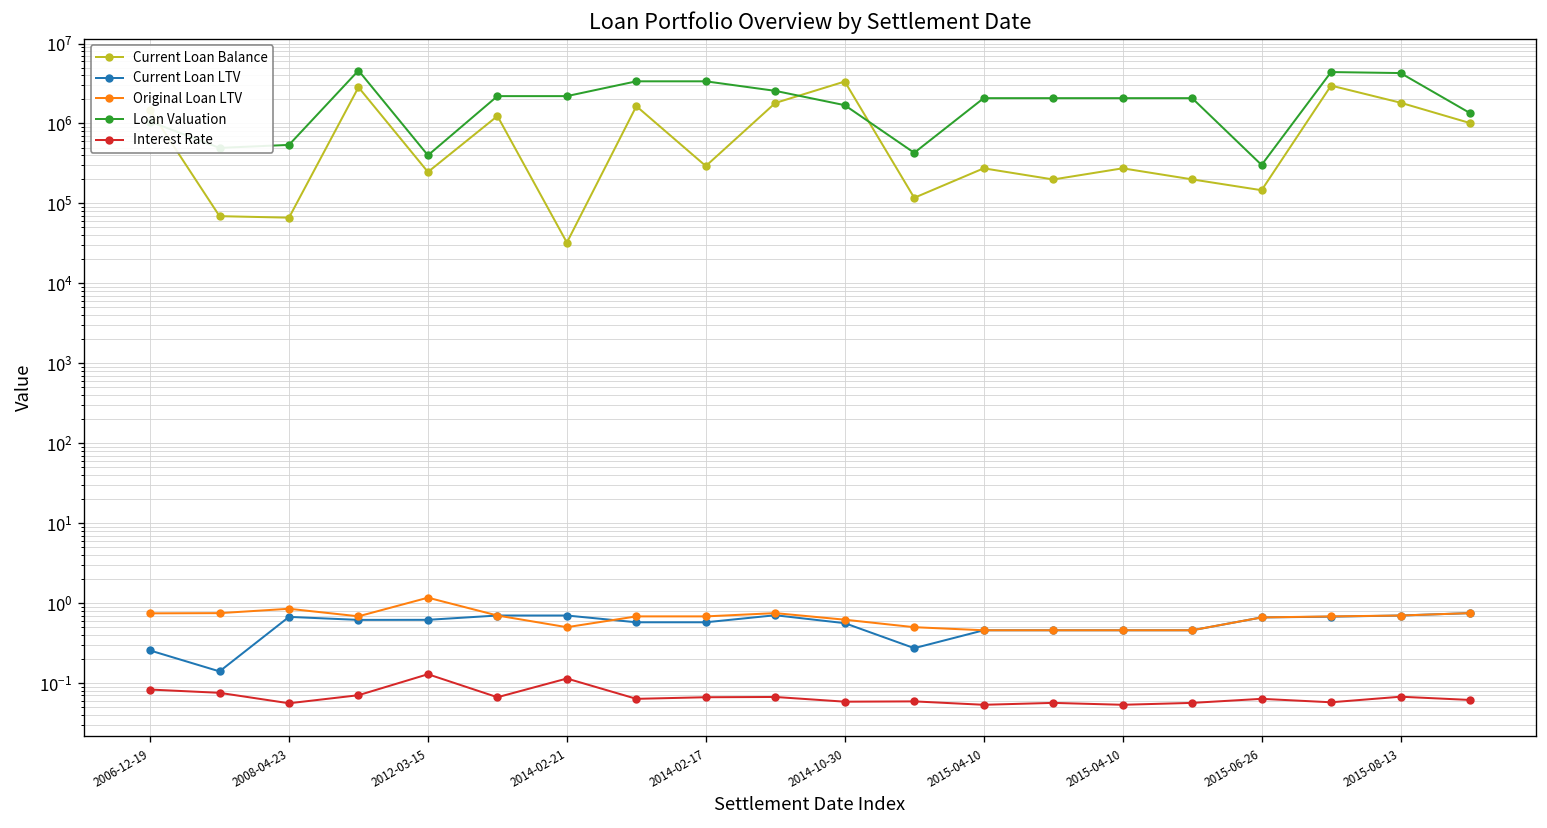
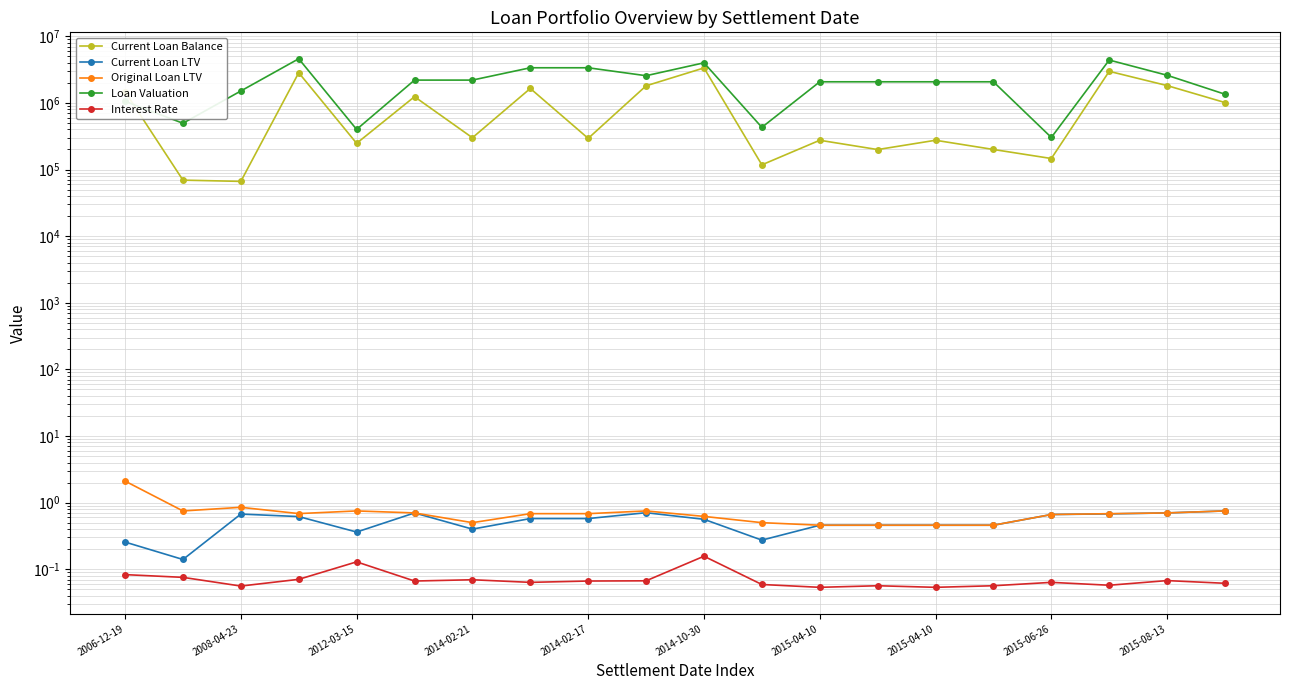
Original Loan LTV, 2006-12-19: 0.7 -> 2.1
Loan Valuation, 2008-04-23: 500000 -> 1500000
Current Loan LTV, 2012-03-15: 0.6 -> 0.4
Original Loan LTV, 2012-03-15: 1.2 -> 0.8
Current Loan Balance, 2014-02-21: 30000 -> 300000
Current Loan LTV, 2014-02-21: 0.7 -> 0.4
Interest Rate, 2014-02-21: 0.11 -> 0.07
Loan Valuation, 2014-10-30: 1700000 -> 4000000
Interest Rate, 2014-10-30: 0.06 -> 0.16
Loan Valuation, 2015-08-13: 4000000 -> 2600000
